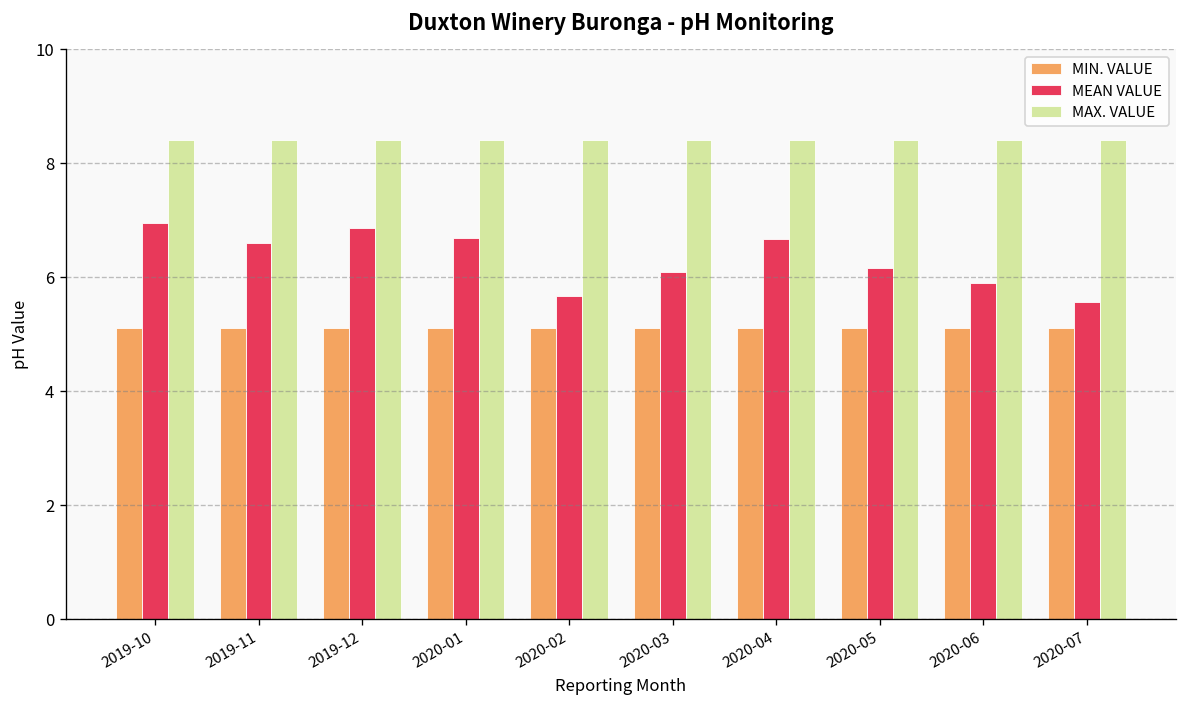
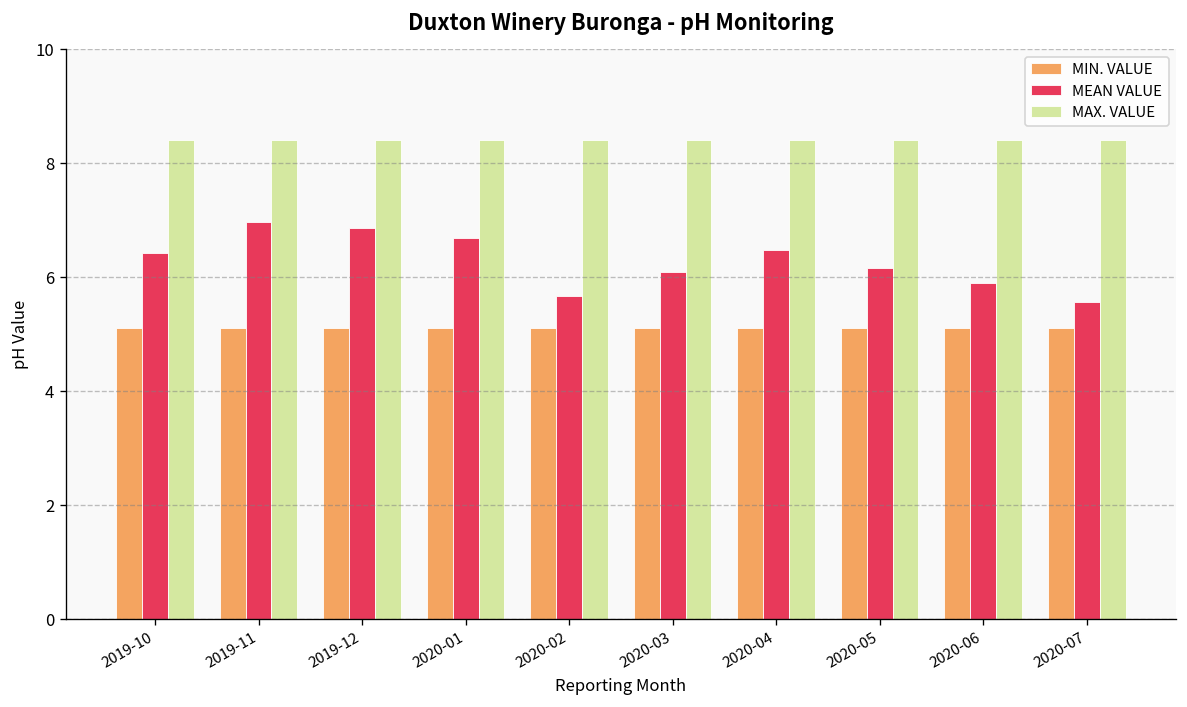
MEAN VALUE, 2019-10: 6.9 -> 6.4
MEAN VALUE, 2019-11: 6.6 -> 7.0
MEAN VALUE, 2020-04: 6.7 -> 6.5
